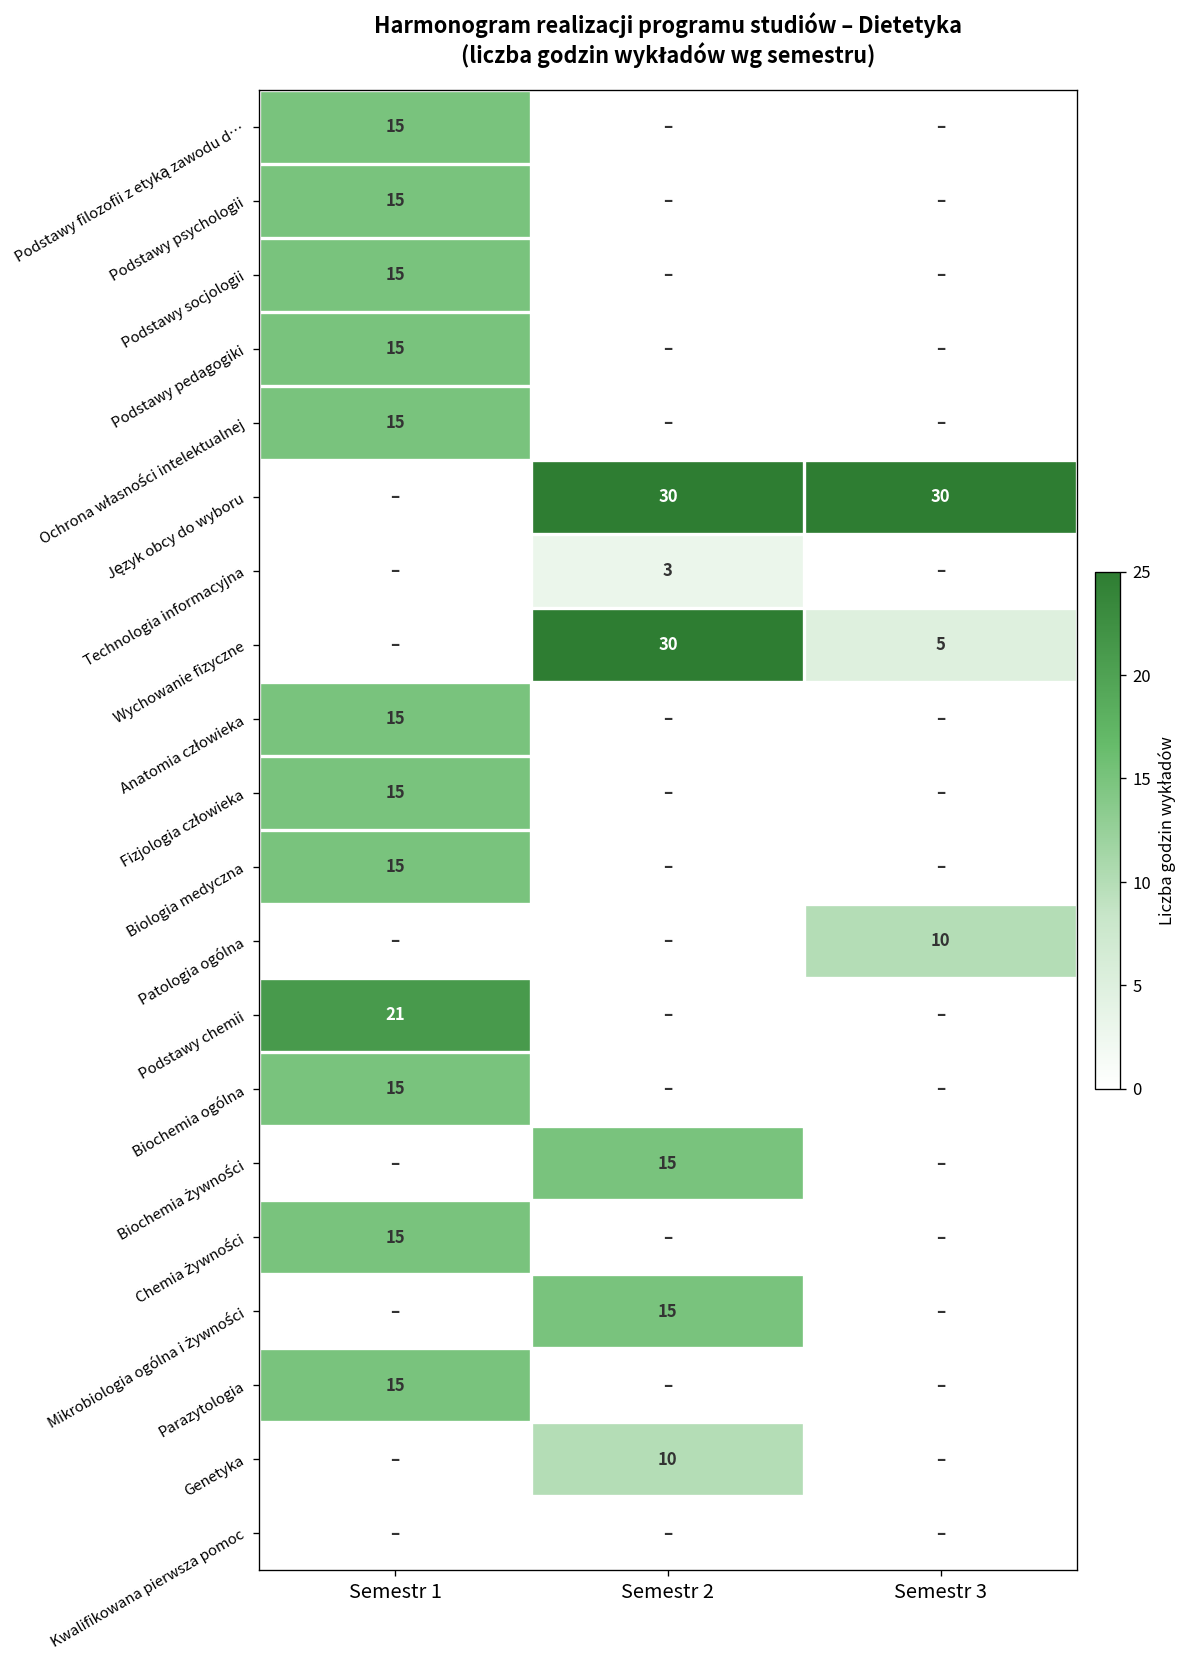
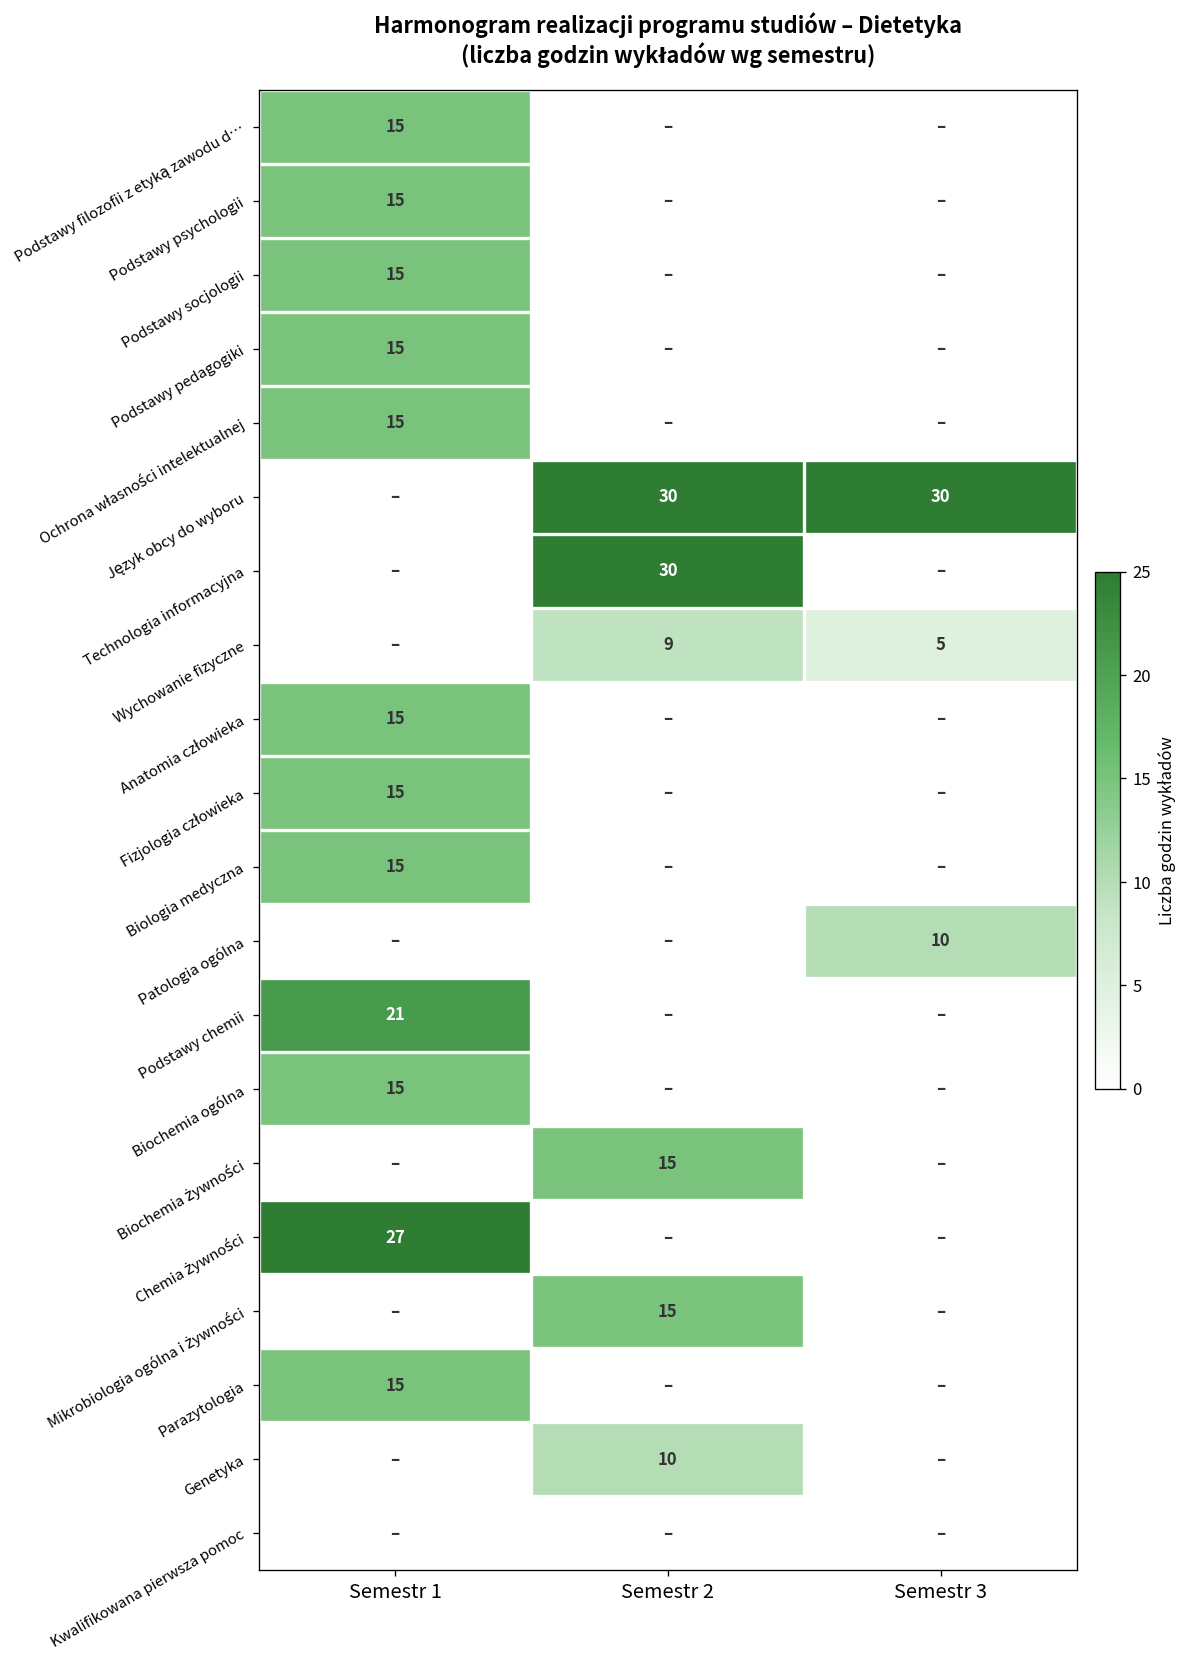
Technologia informacyjna, Semestr 2: 3 -> 30
Wychowanie fizyczne, Semestr 2: 30 -> 9
Chemia żywności, Semestr 1: 15 -> 27
